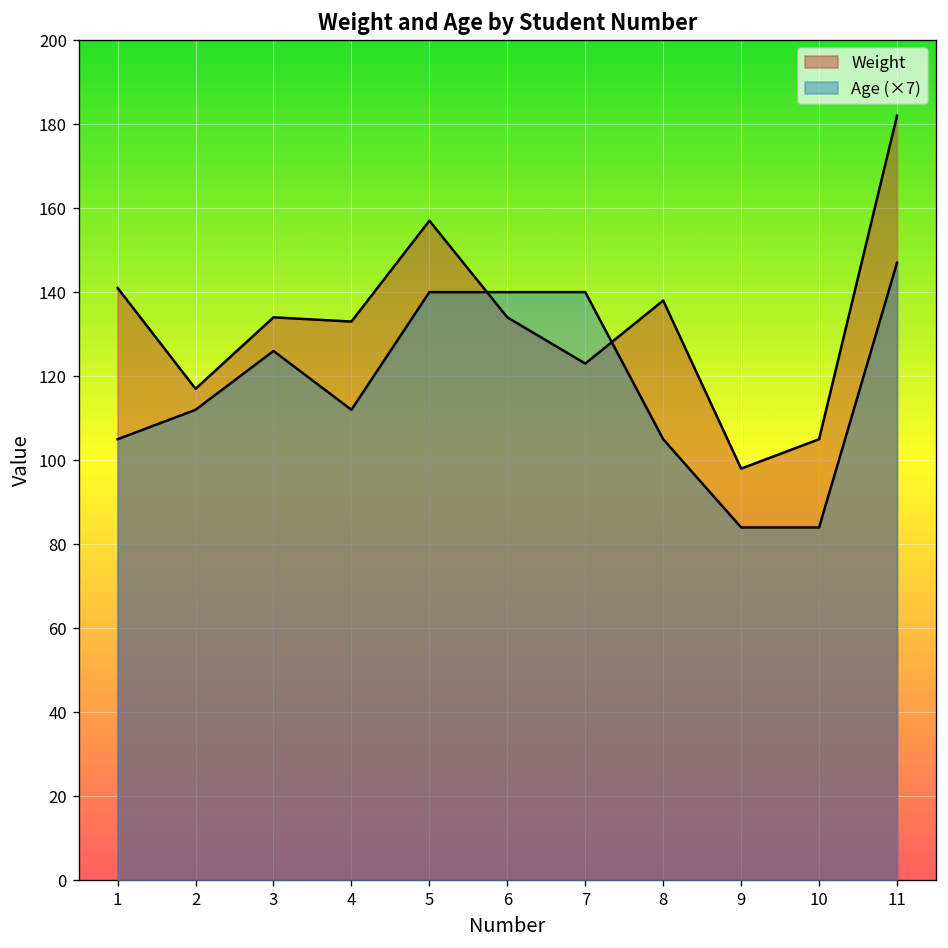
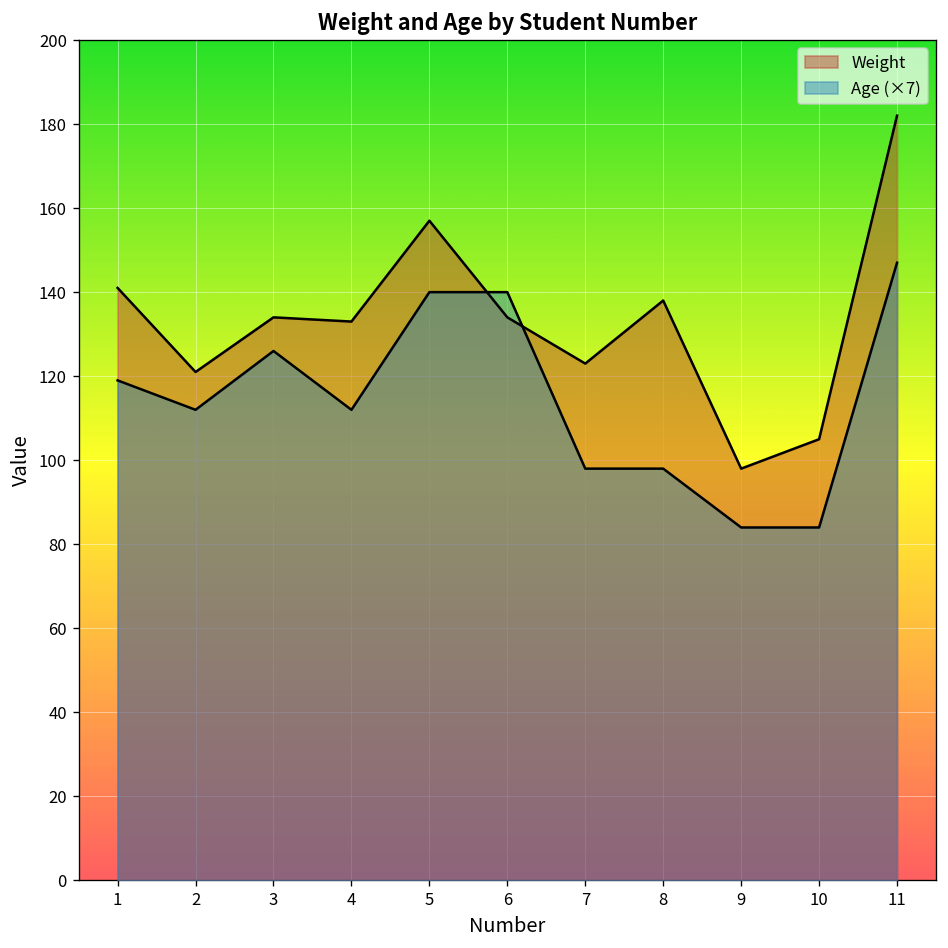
Age (×7), 1: 105 -> 119
Weight, 2: 117 -> 121
Age (×7), 7: 140 -> 98
Age (×7), 8: 105 -> 98
